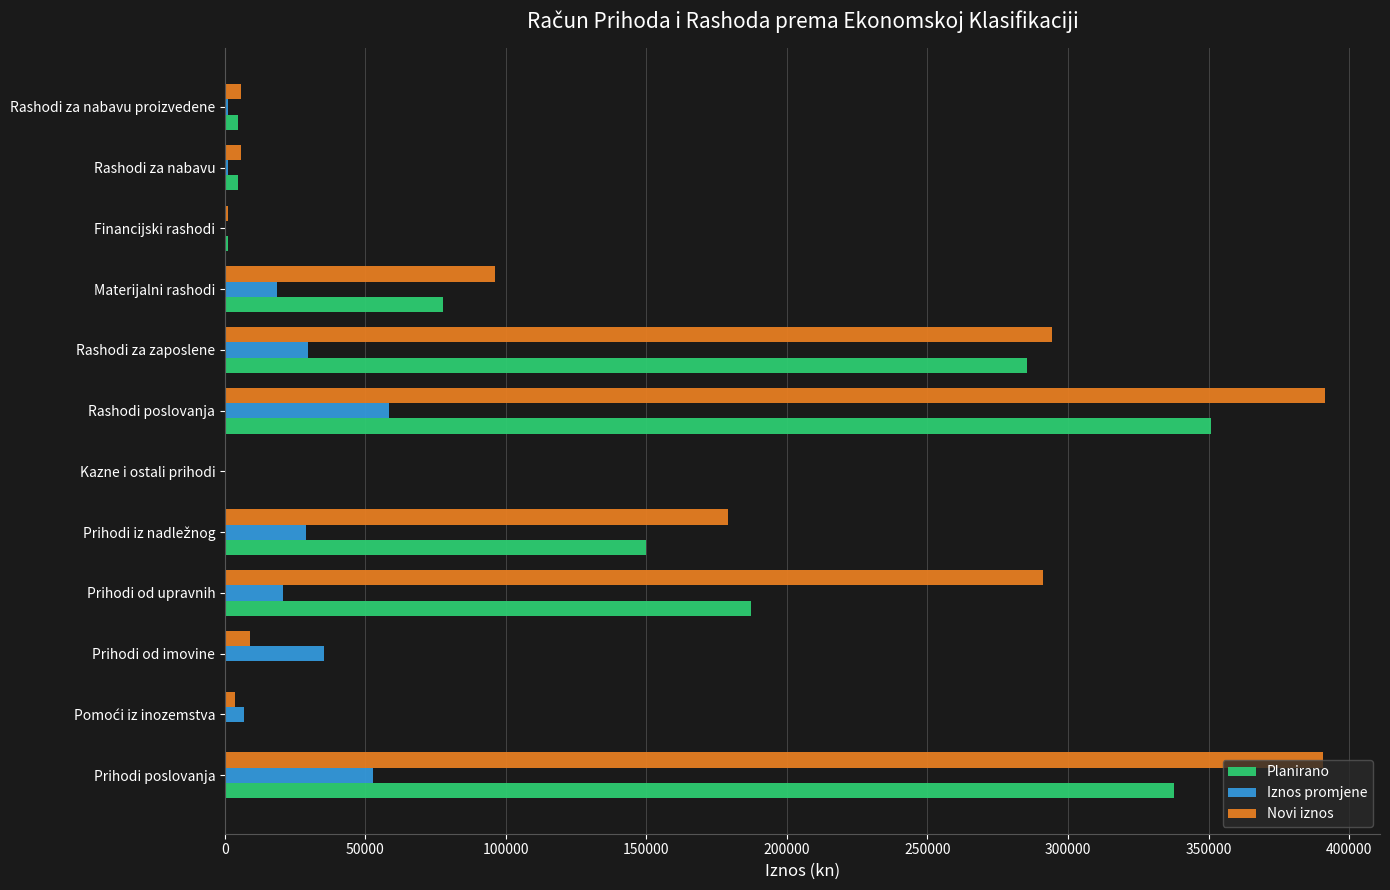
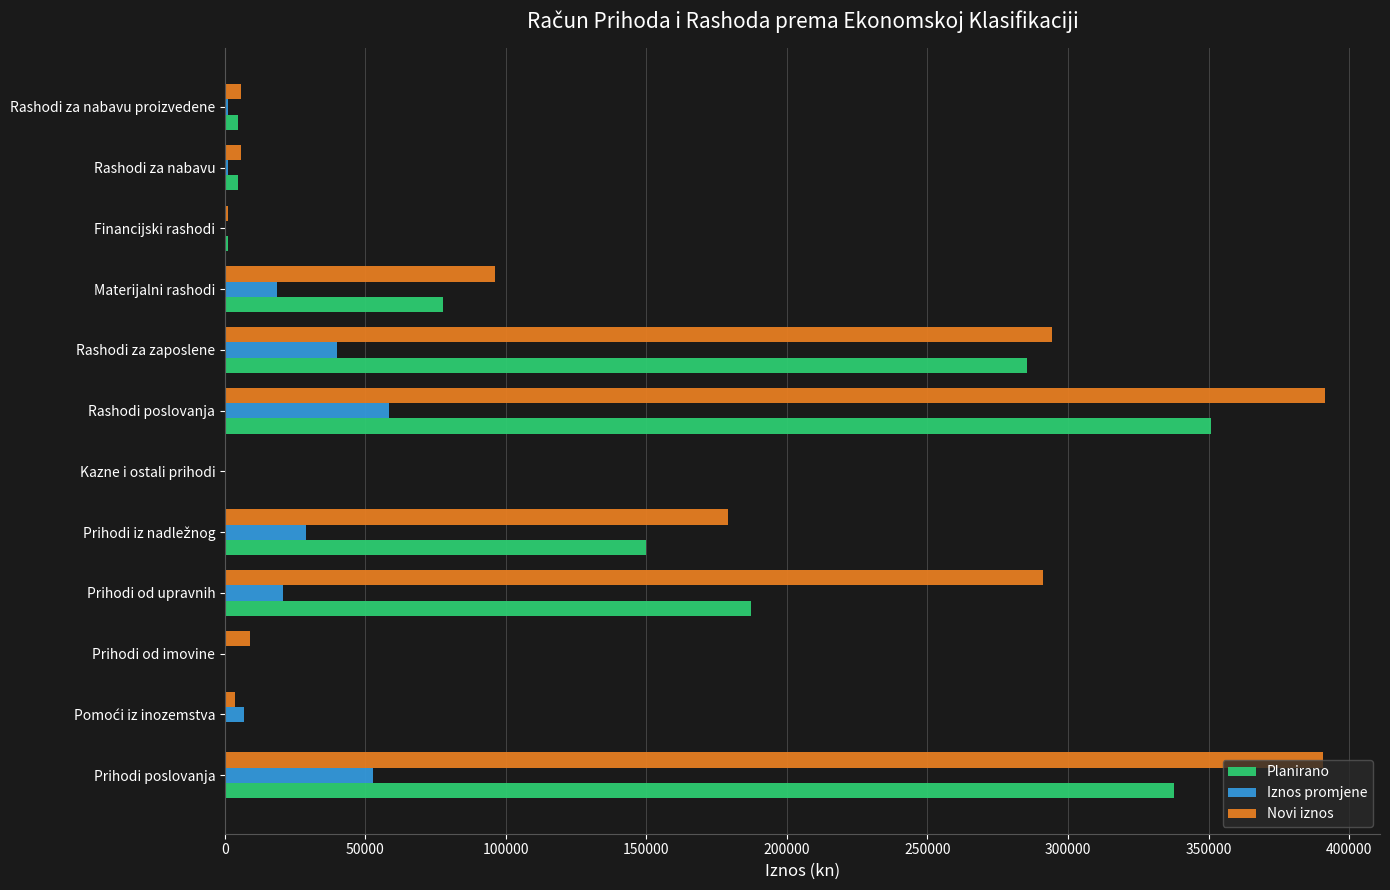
Iznos promjene, Rashodi za zaposlene: 30000 -> 40000
Iznos promjene, Prihodi od imovine: 35000 -> 0
